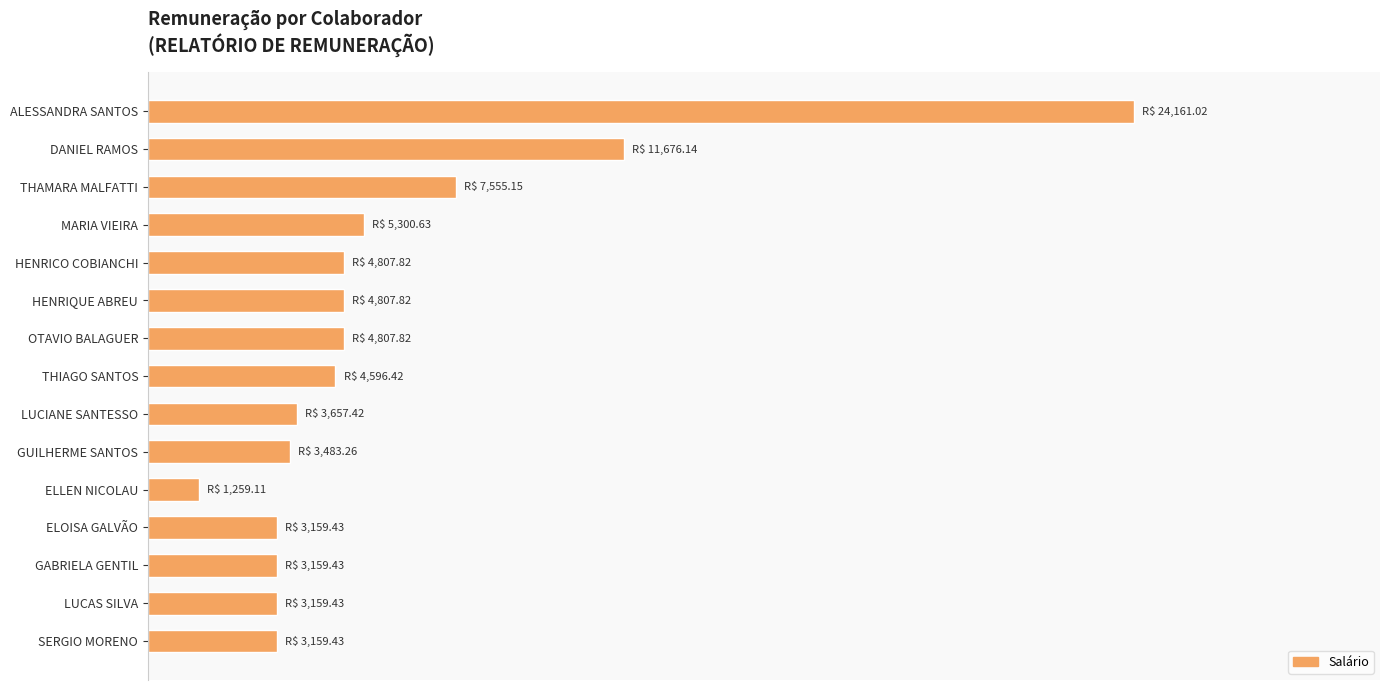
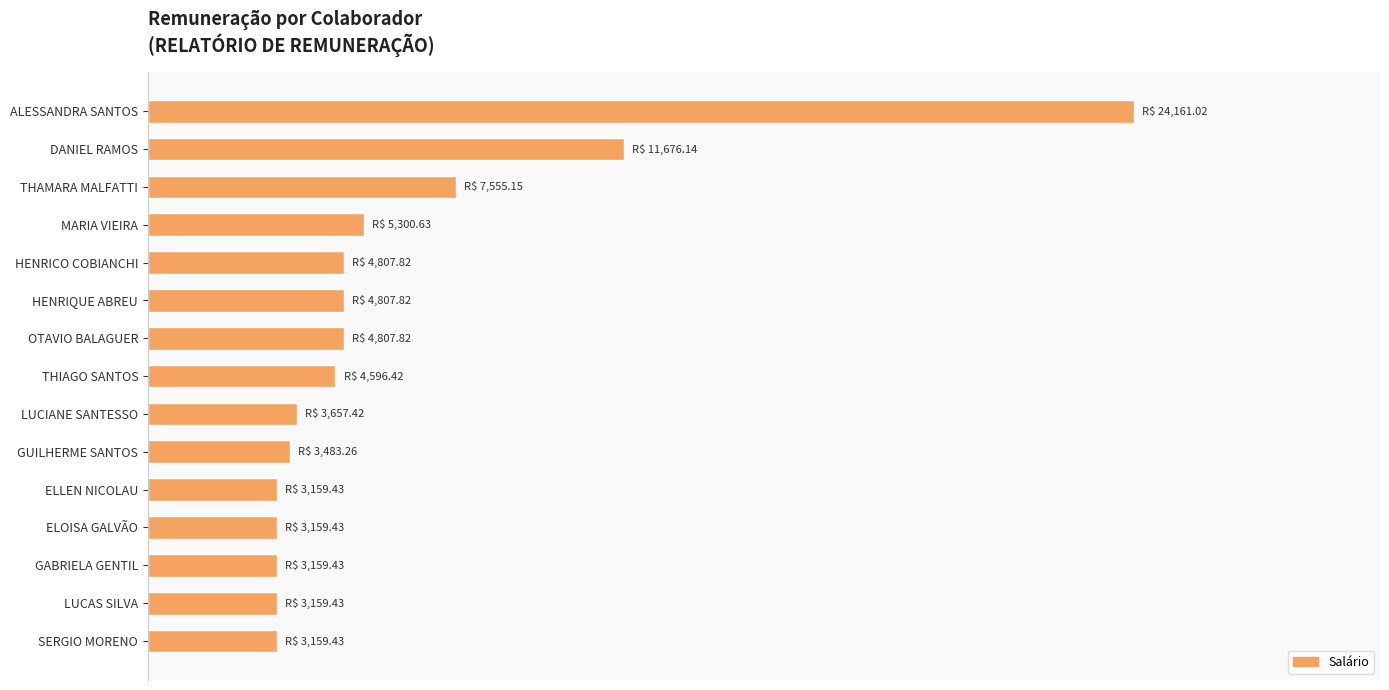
ELLEN NICOLAU: 1,259.11 -> 3,159.43
